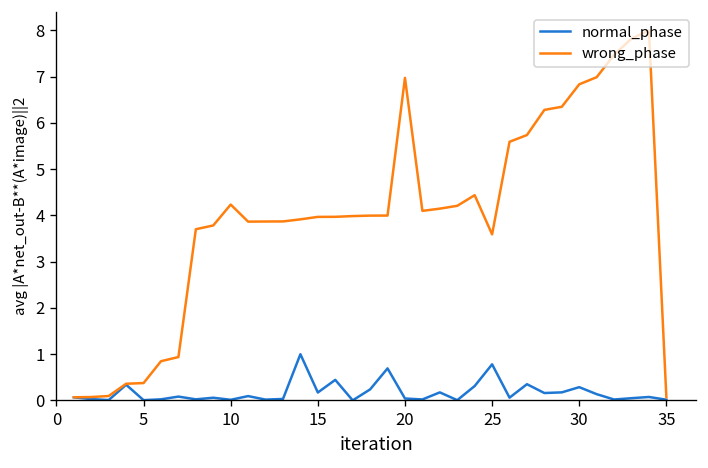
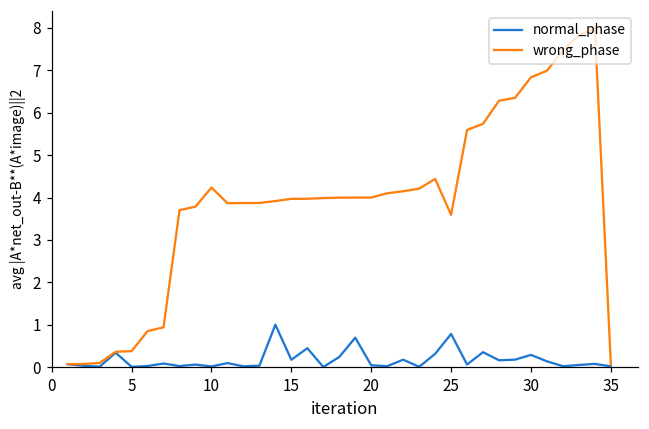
wrong_phase, 20: 7.0 -> 4.0
